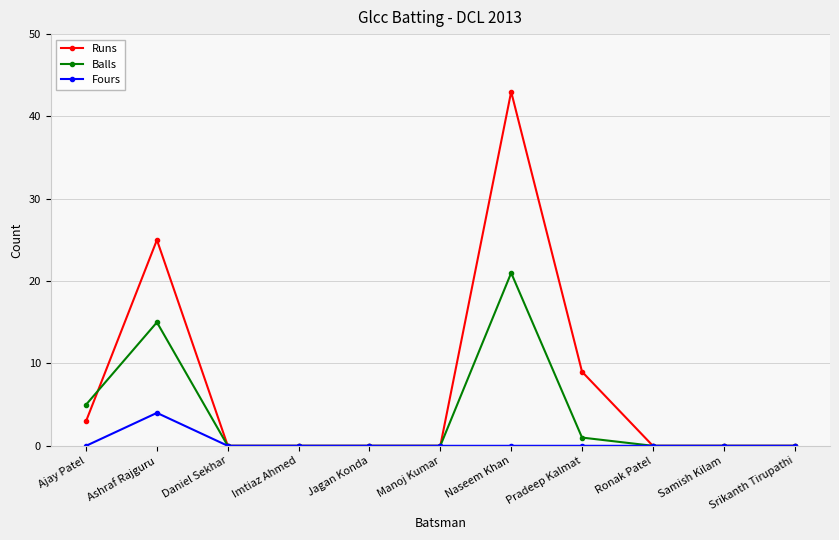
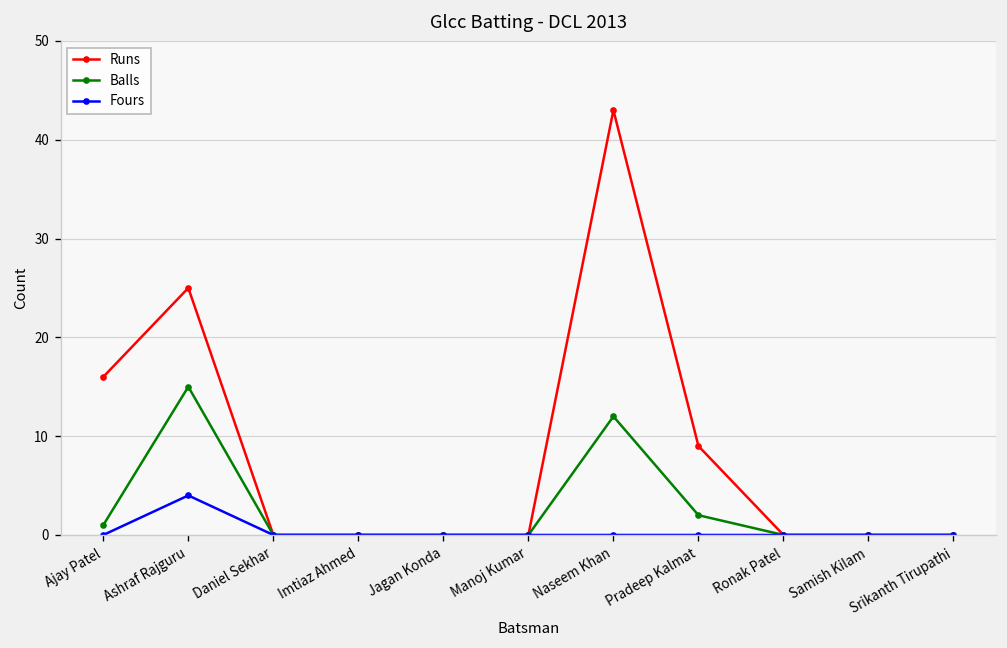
Runs, Ajay Patel: 3 -> 16
Balls, Ajay Patel: 5 -> 1
Balls, Naseem Khan: 21 -> 12
Balls, Pradeep Kalmat: 1 -> 2
